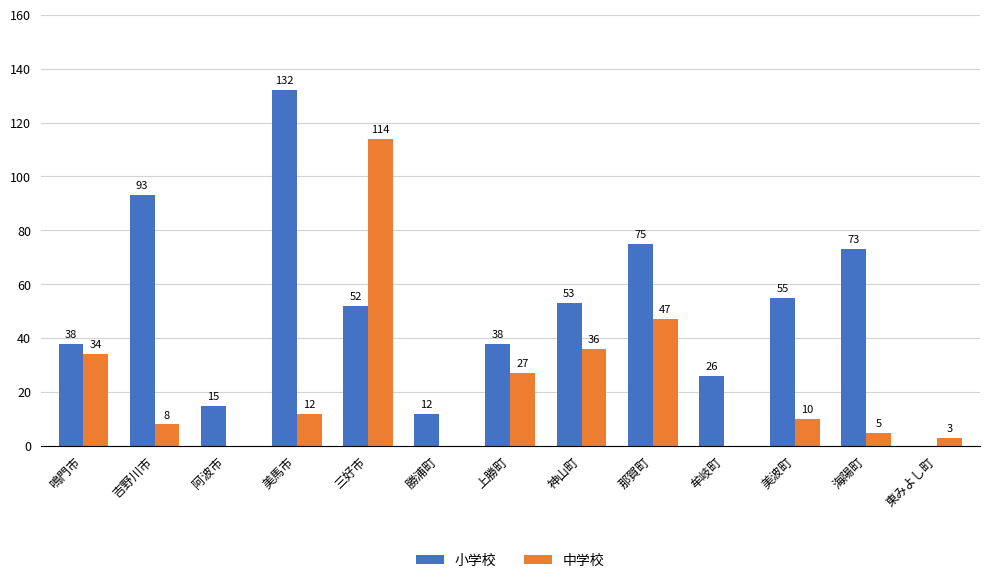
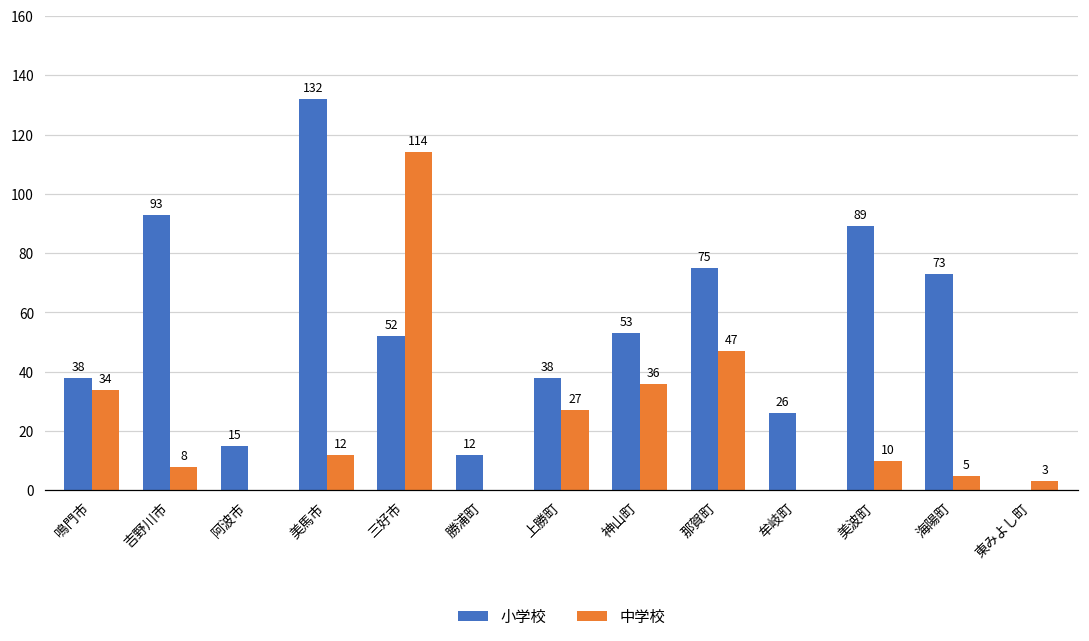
小学校, 美波町: 55 -> 89
